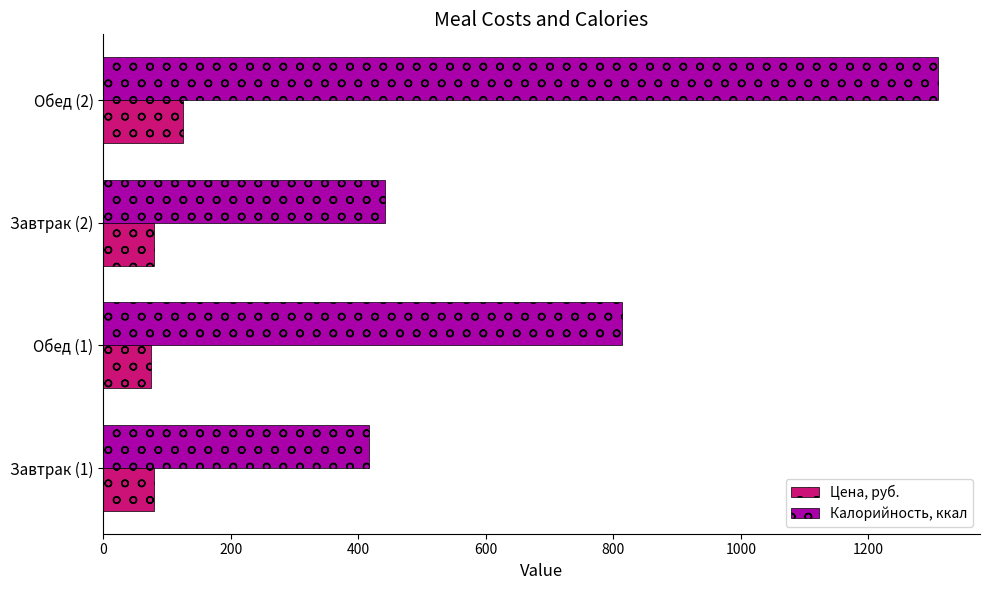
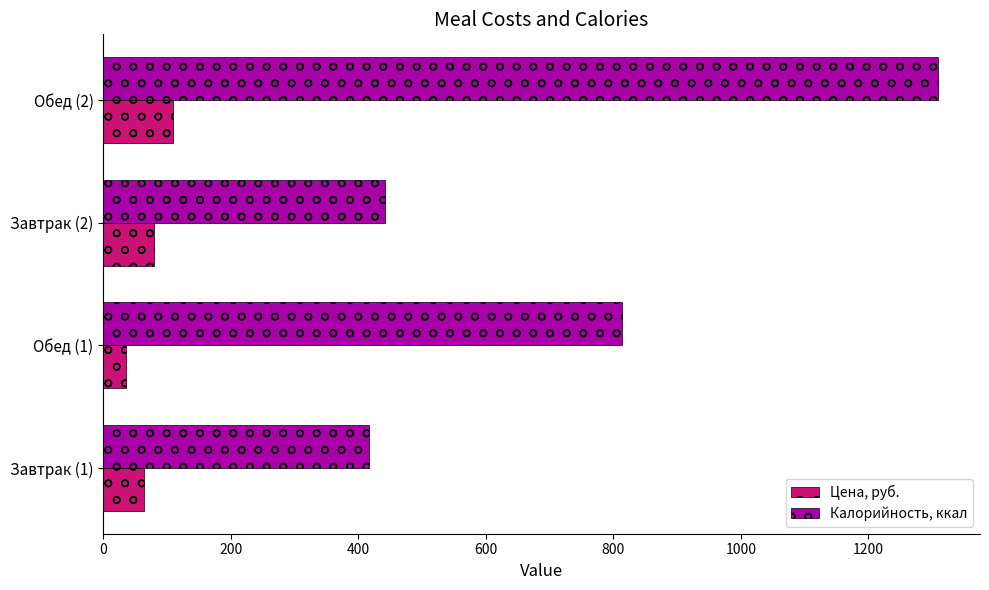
Цена, руб., Обед (2): 120 -> 110
Цена, руб., Обед (1): 80 -> 40
Цена, руб., Завтрак (1): 80 -> 60
